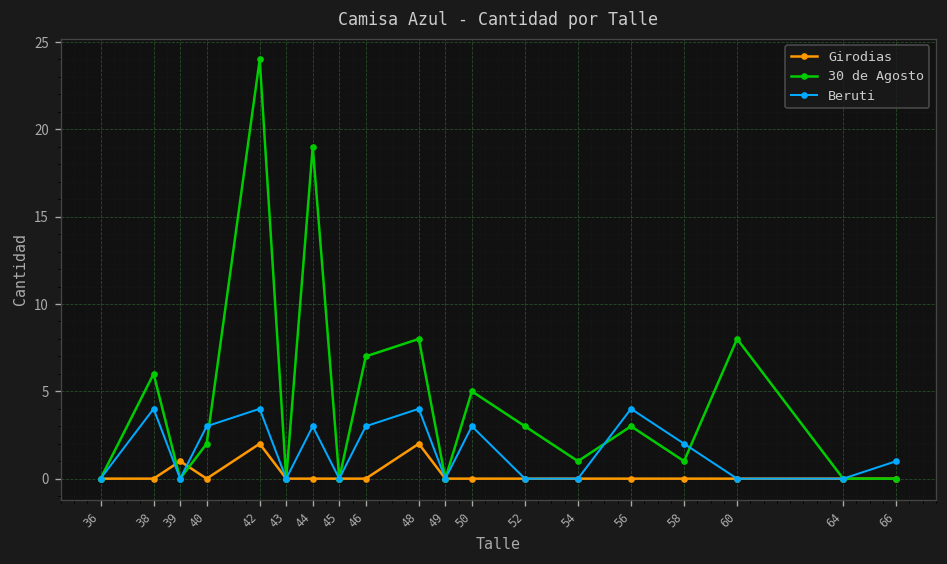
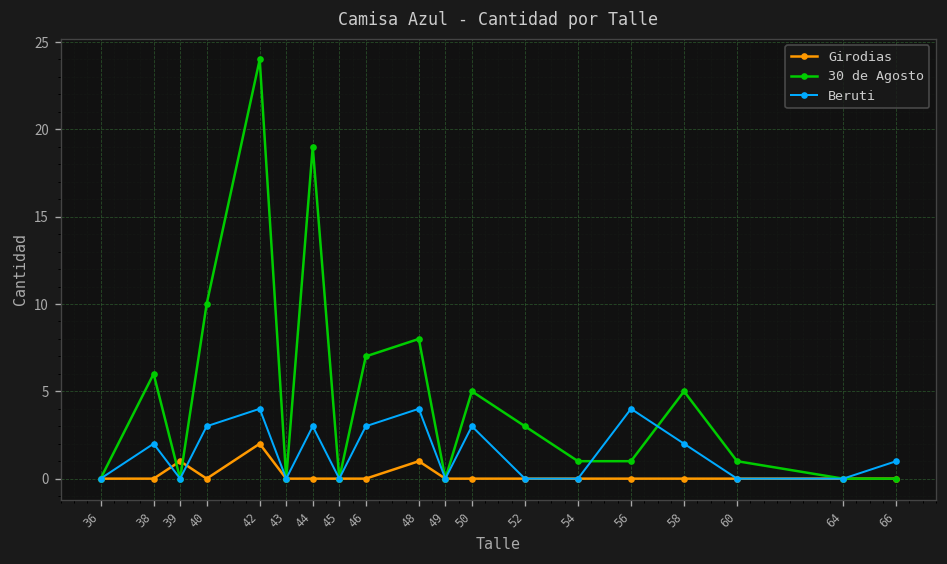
Beruti, 38: 4 -> 2
30 de Agosto, 40: 2 -> 10
Girodias, 48: 2 -> 1
30 de Agosto, 56: 3 -> 1
30 de Agosto, 58: 1 -> 5
30 de Agosto, 60: 8 -> 1
